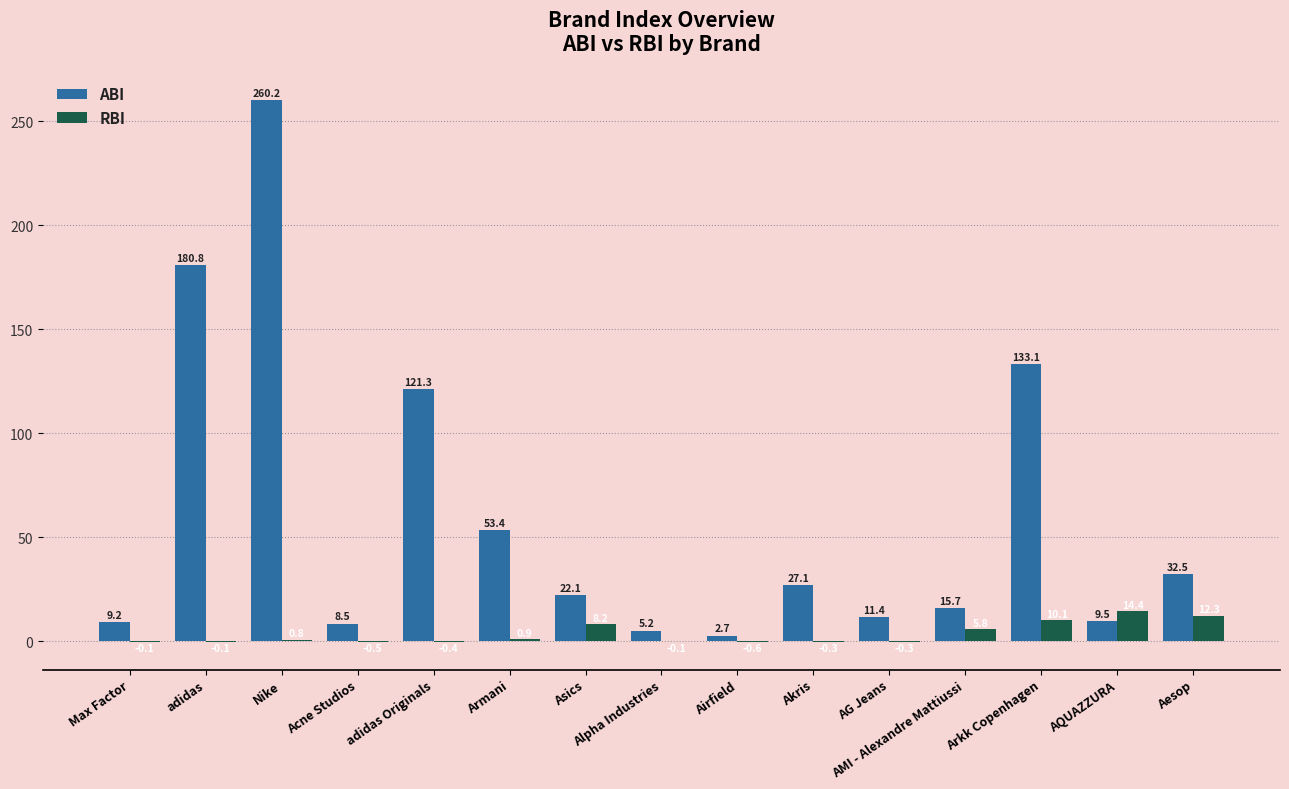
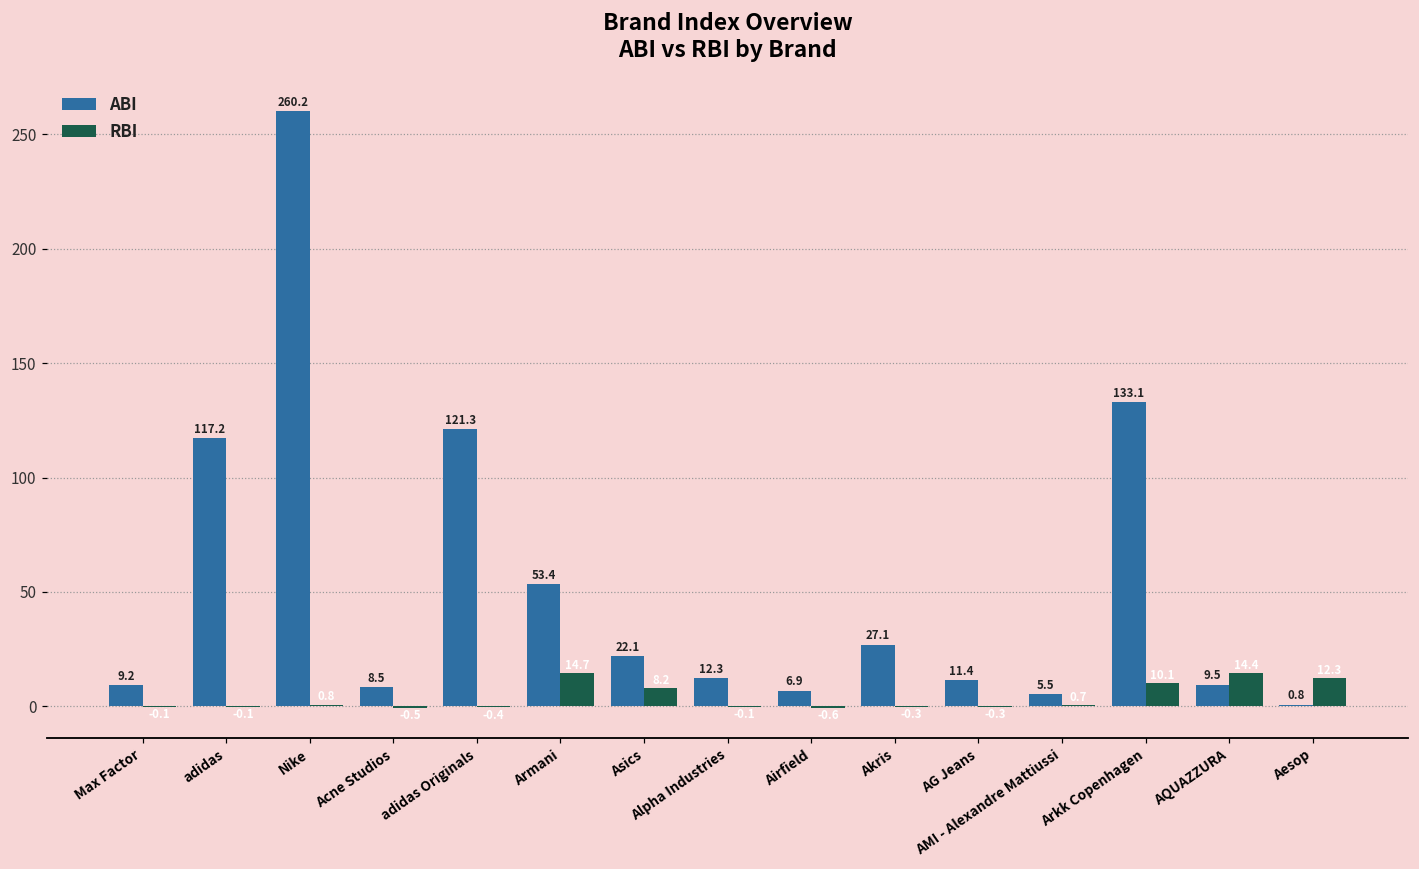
ABI, adidas: 180.8 -> 117.2
RBI, Armani: 1 -> 15
ABI, Alpha Industries: 5.2 -> 12.3
ABI, Airfield: 2.7 -> 6.9
ABI, AMI - Alexandre Mattiussi: 15.7 -> 5.5
RBI, AMI - Alexandre Mattiussi: 6 -> 1
ABI, Aesop: 32.5 -> 0.8
